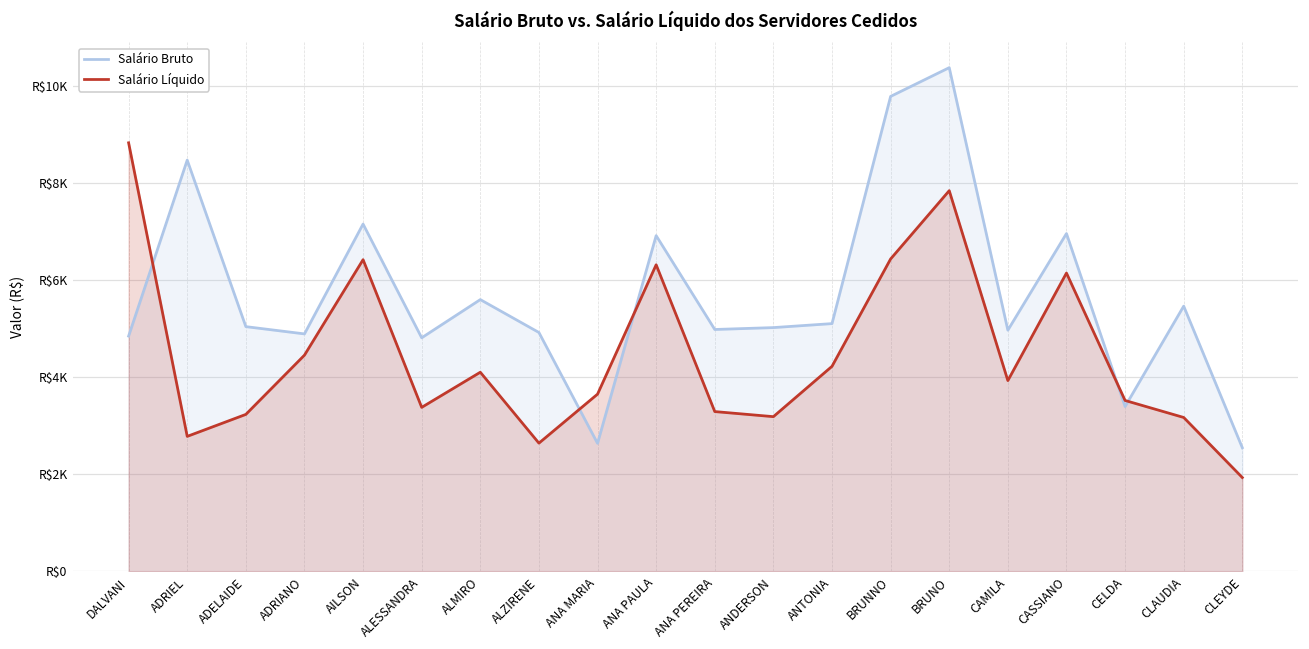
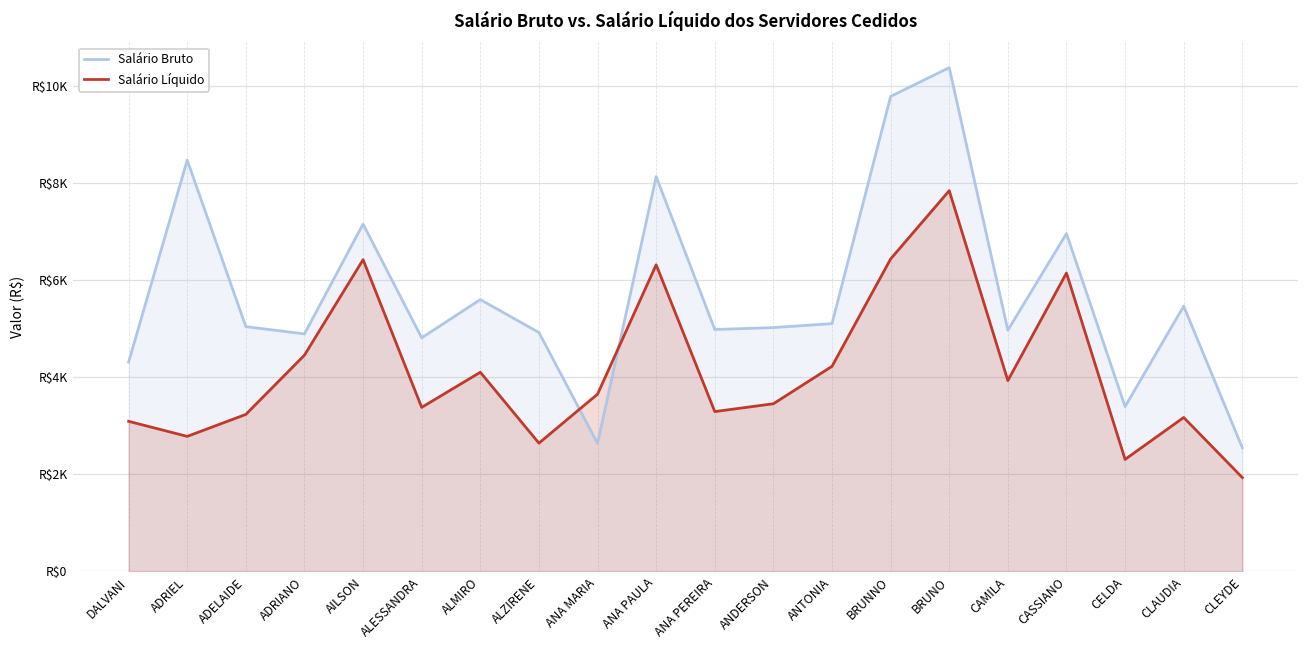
Salário Bruto, DALVANI: R$4900 -> R$4300
Salário Líquido, DALVANI: R$8800 -> R$3100
Salário Bruto, ANA PAULA: R$6900 -> R$8100
Salário Líquido, ANDERSON: R$3200 -> R$3500
Salário Líquido, CELDA: R$3500 -> R$2300
